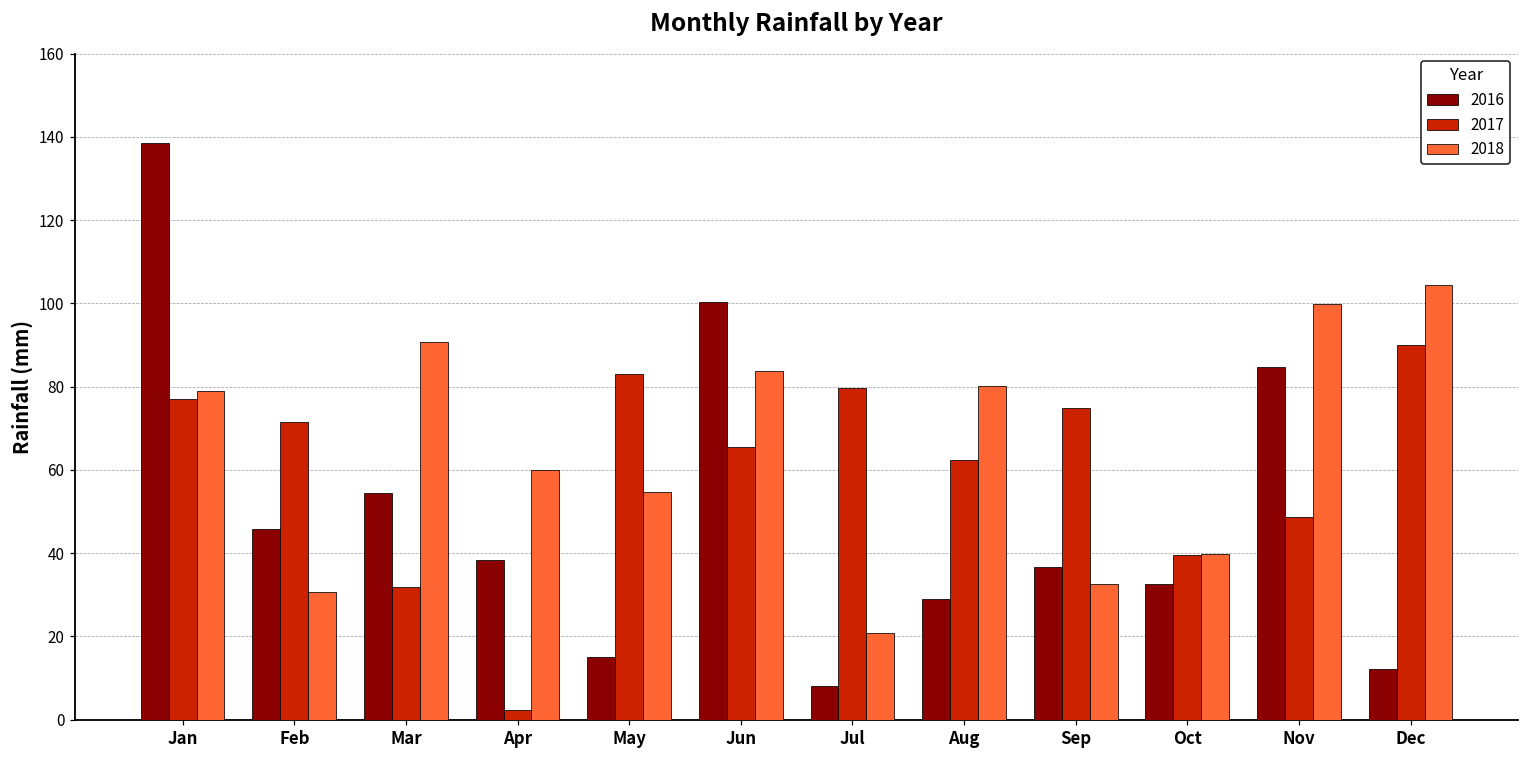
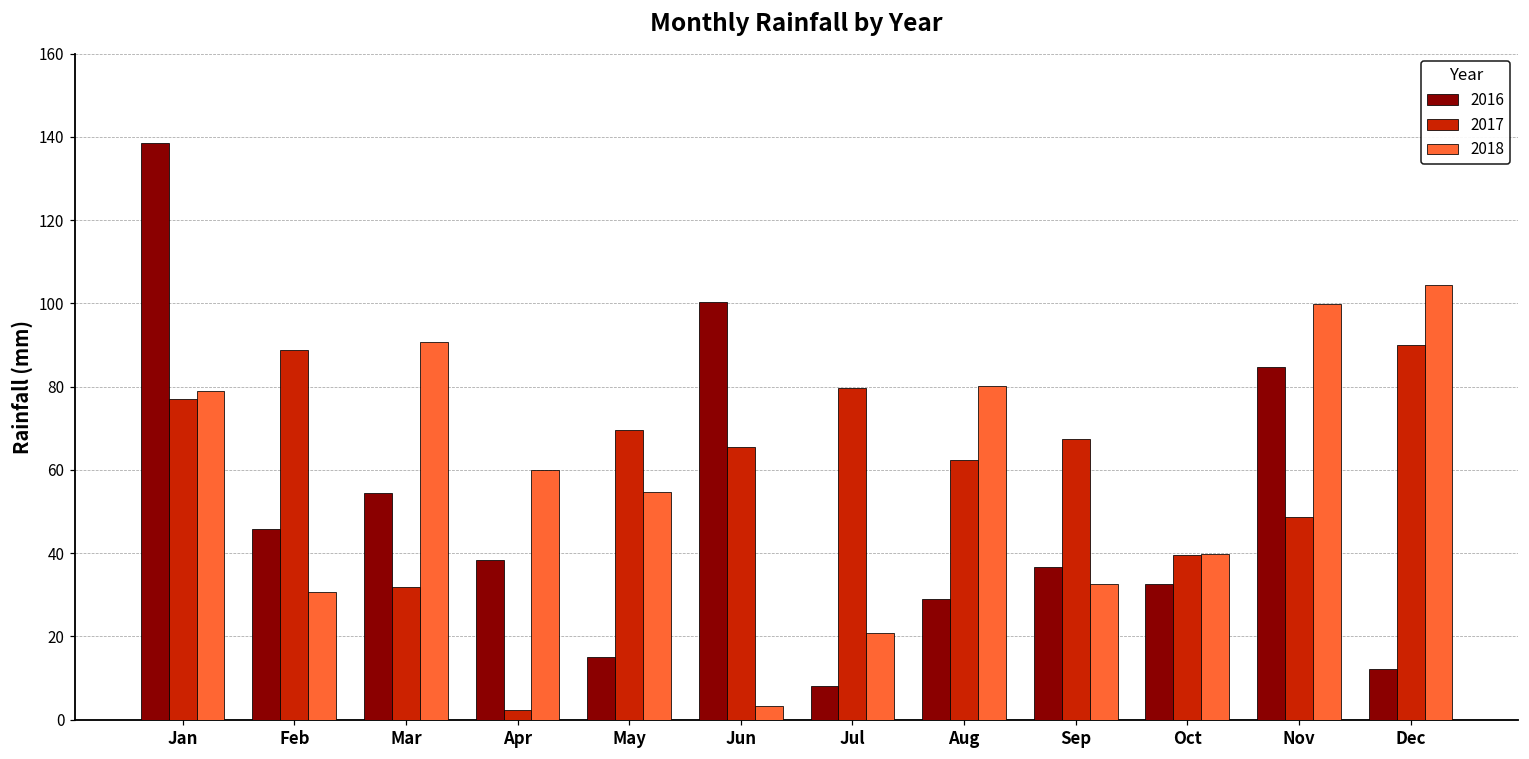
2017, Feb: 72 -> 89
2017, May: 83 -> 70
2018, Jun: 84 -> 3
2017, Sep: 75 -> 67
